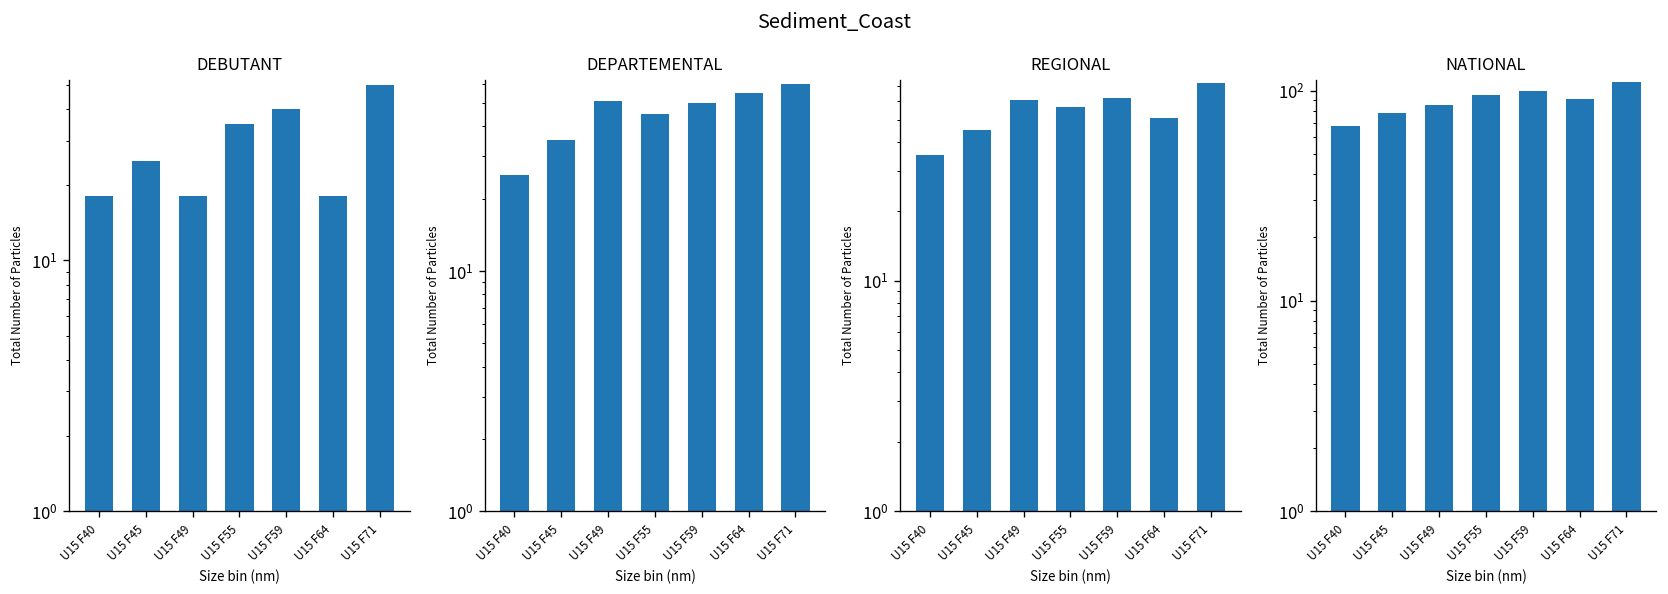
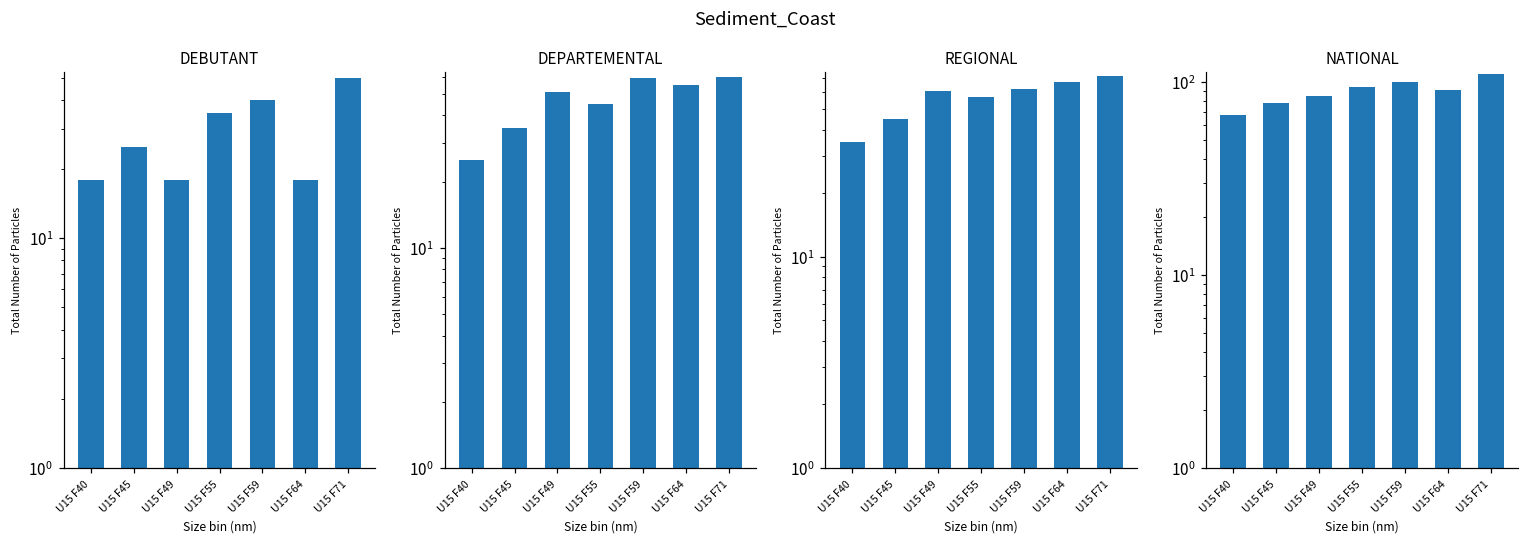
DEPARTEMENTAL, U15 F59: 50 -> 59
REGIONAL, U15 F64: 51 -> 67
